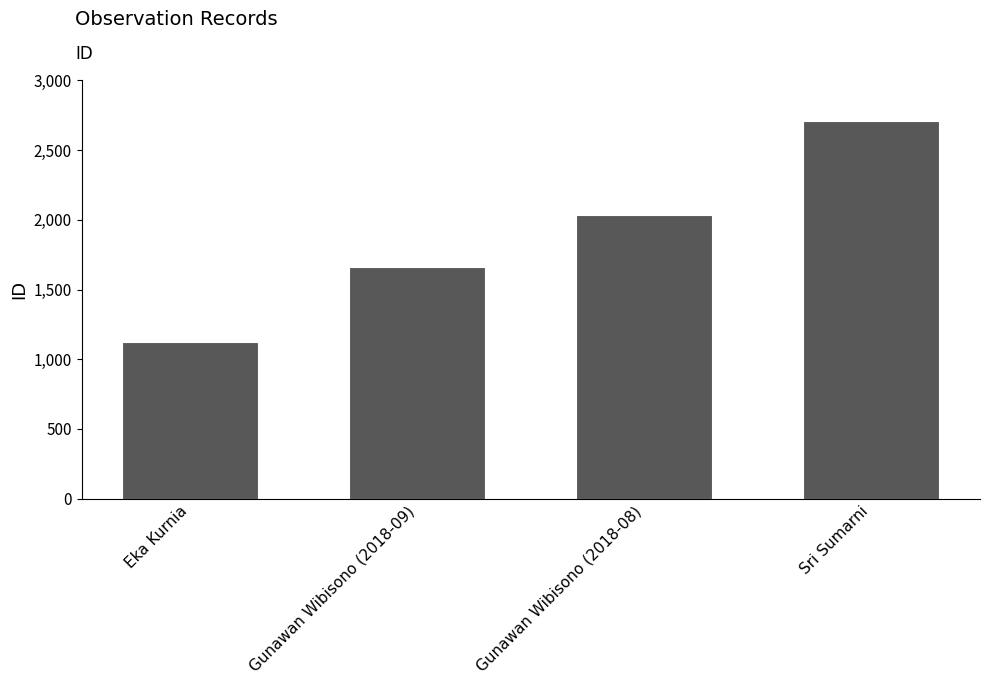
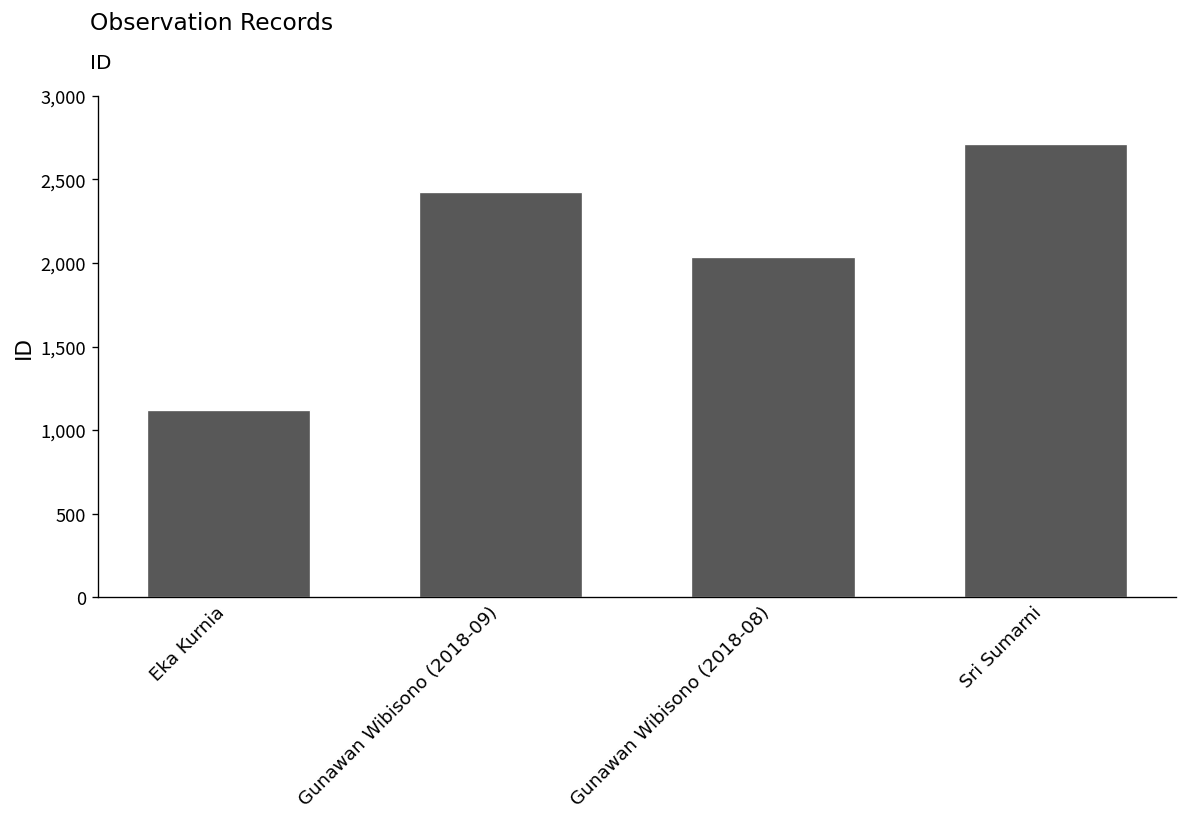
Gunawan Wibisono (2018-09): 1,660 -> 2,420
